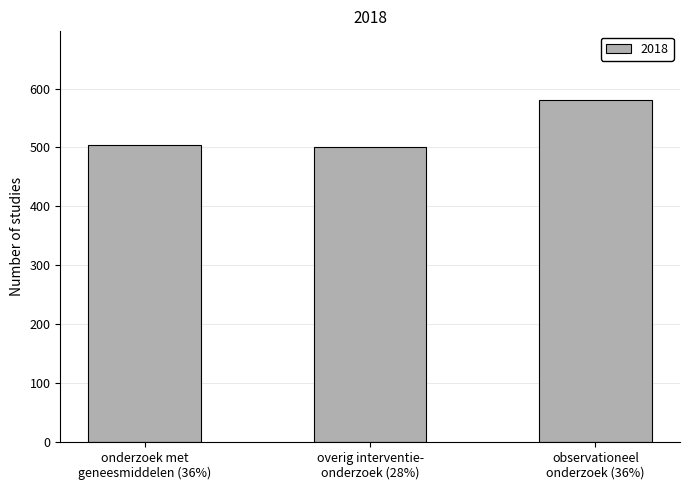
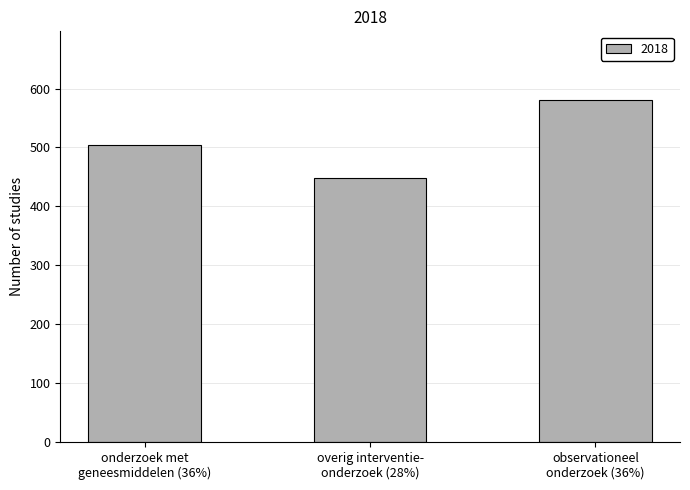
overig interventie- onderzoek (28%): 500 -> 450
